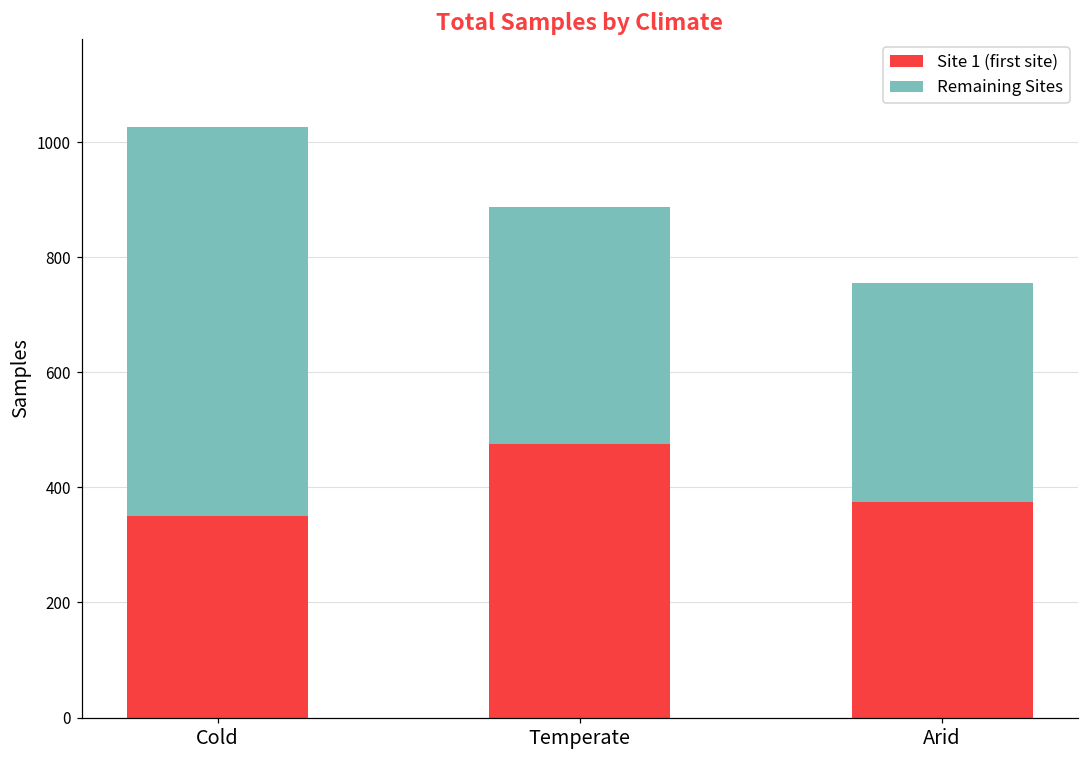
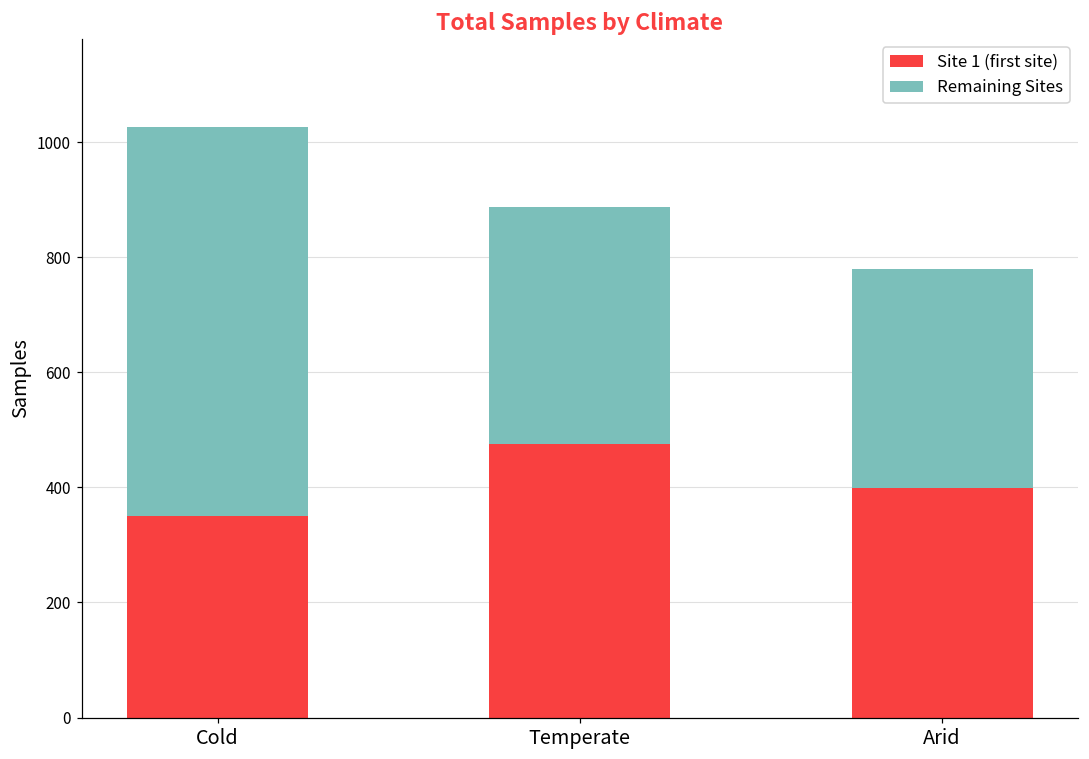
Site 1 (first site), Arid: 370 -> 400
